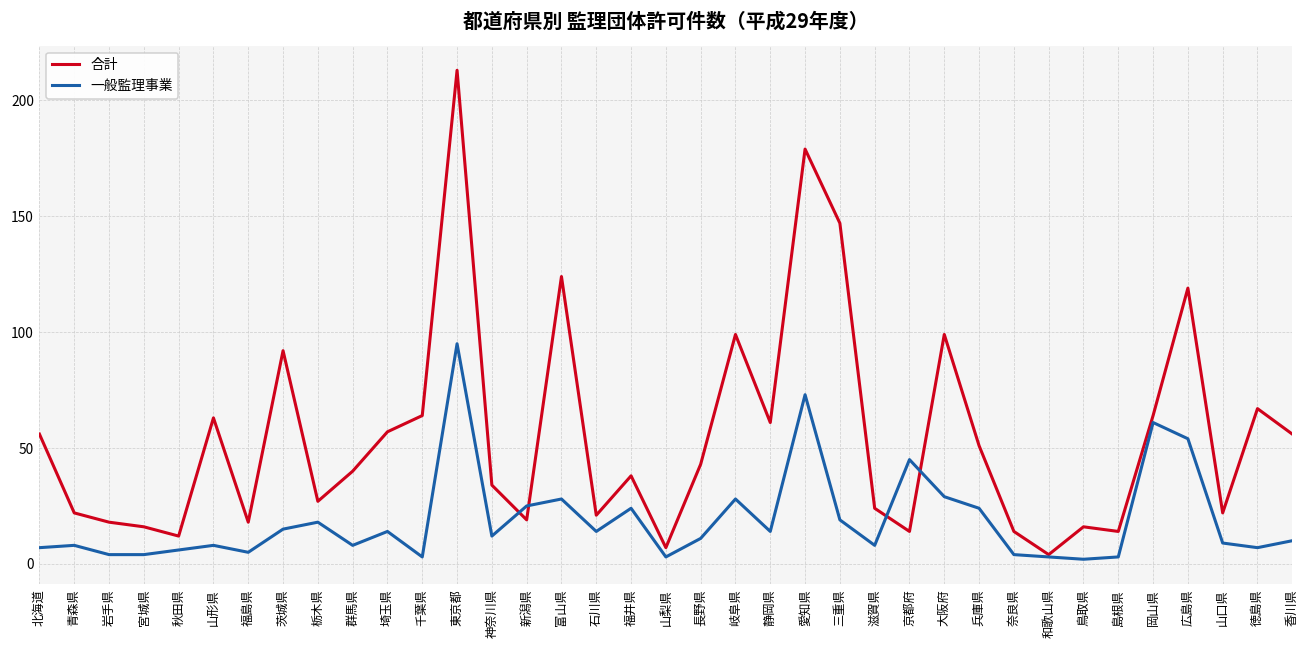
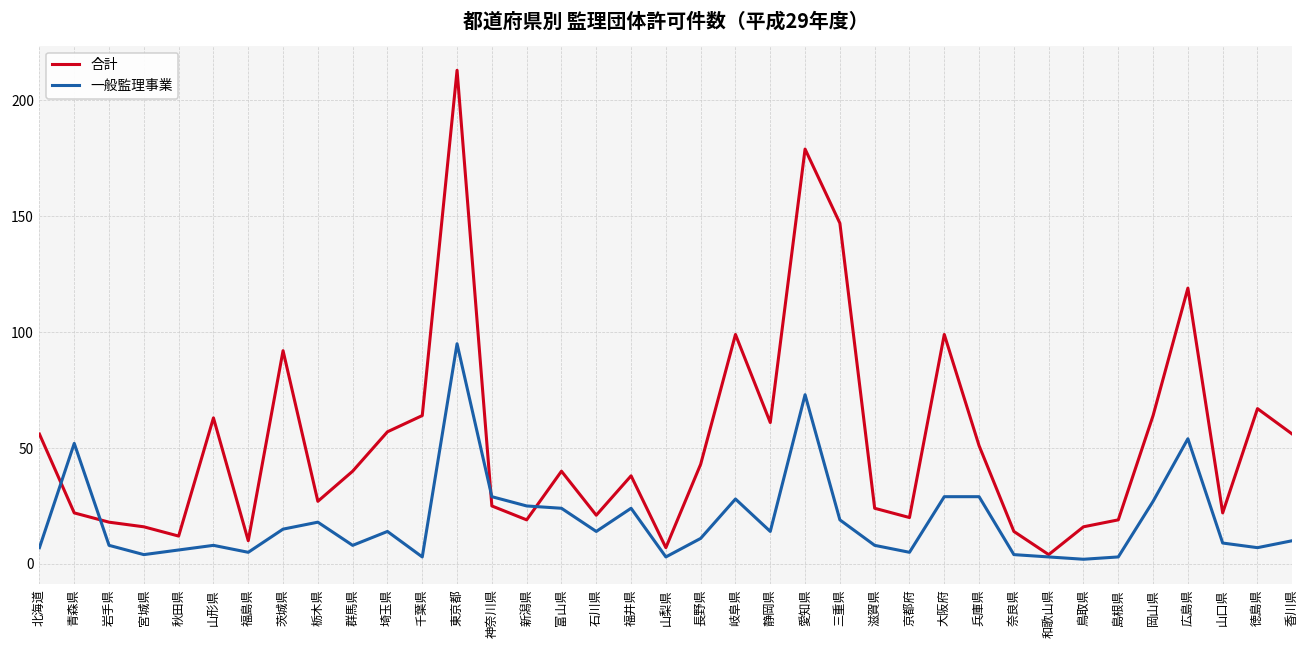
一般監理事業, 青森県: 8 -> 52
一般監理事業, 岩手県: 4 -> 8
合計, 福島県: 18 -> 10
合計, 神奈川県: 34 -> 25
一般監理事業, 神奈川県: 12 -> 29
合計, 富山県: 124 -> 40
一般監理事業, 富山県: 28 -> 24
合計, 京都府: 14 -> 20
一般監理事業, 京都府: 45 -> 5
一般監理事業, 兵庫県: 24 -> 29
合計, 島根県: 14 -> 19
一般監理事業, 岡山県: 61 -> 27
